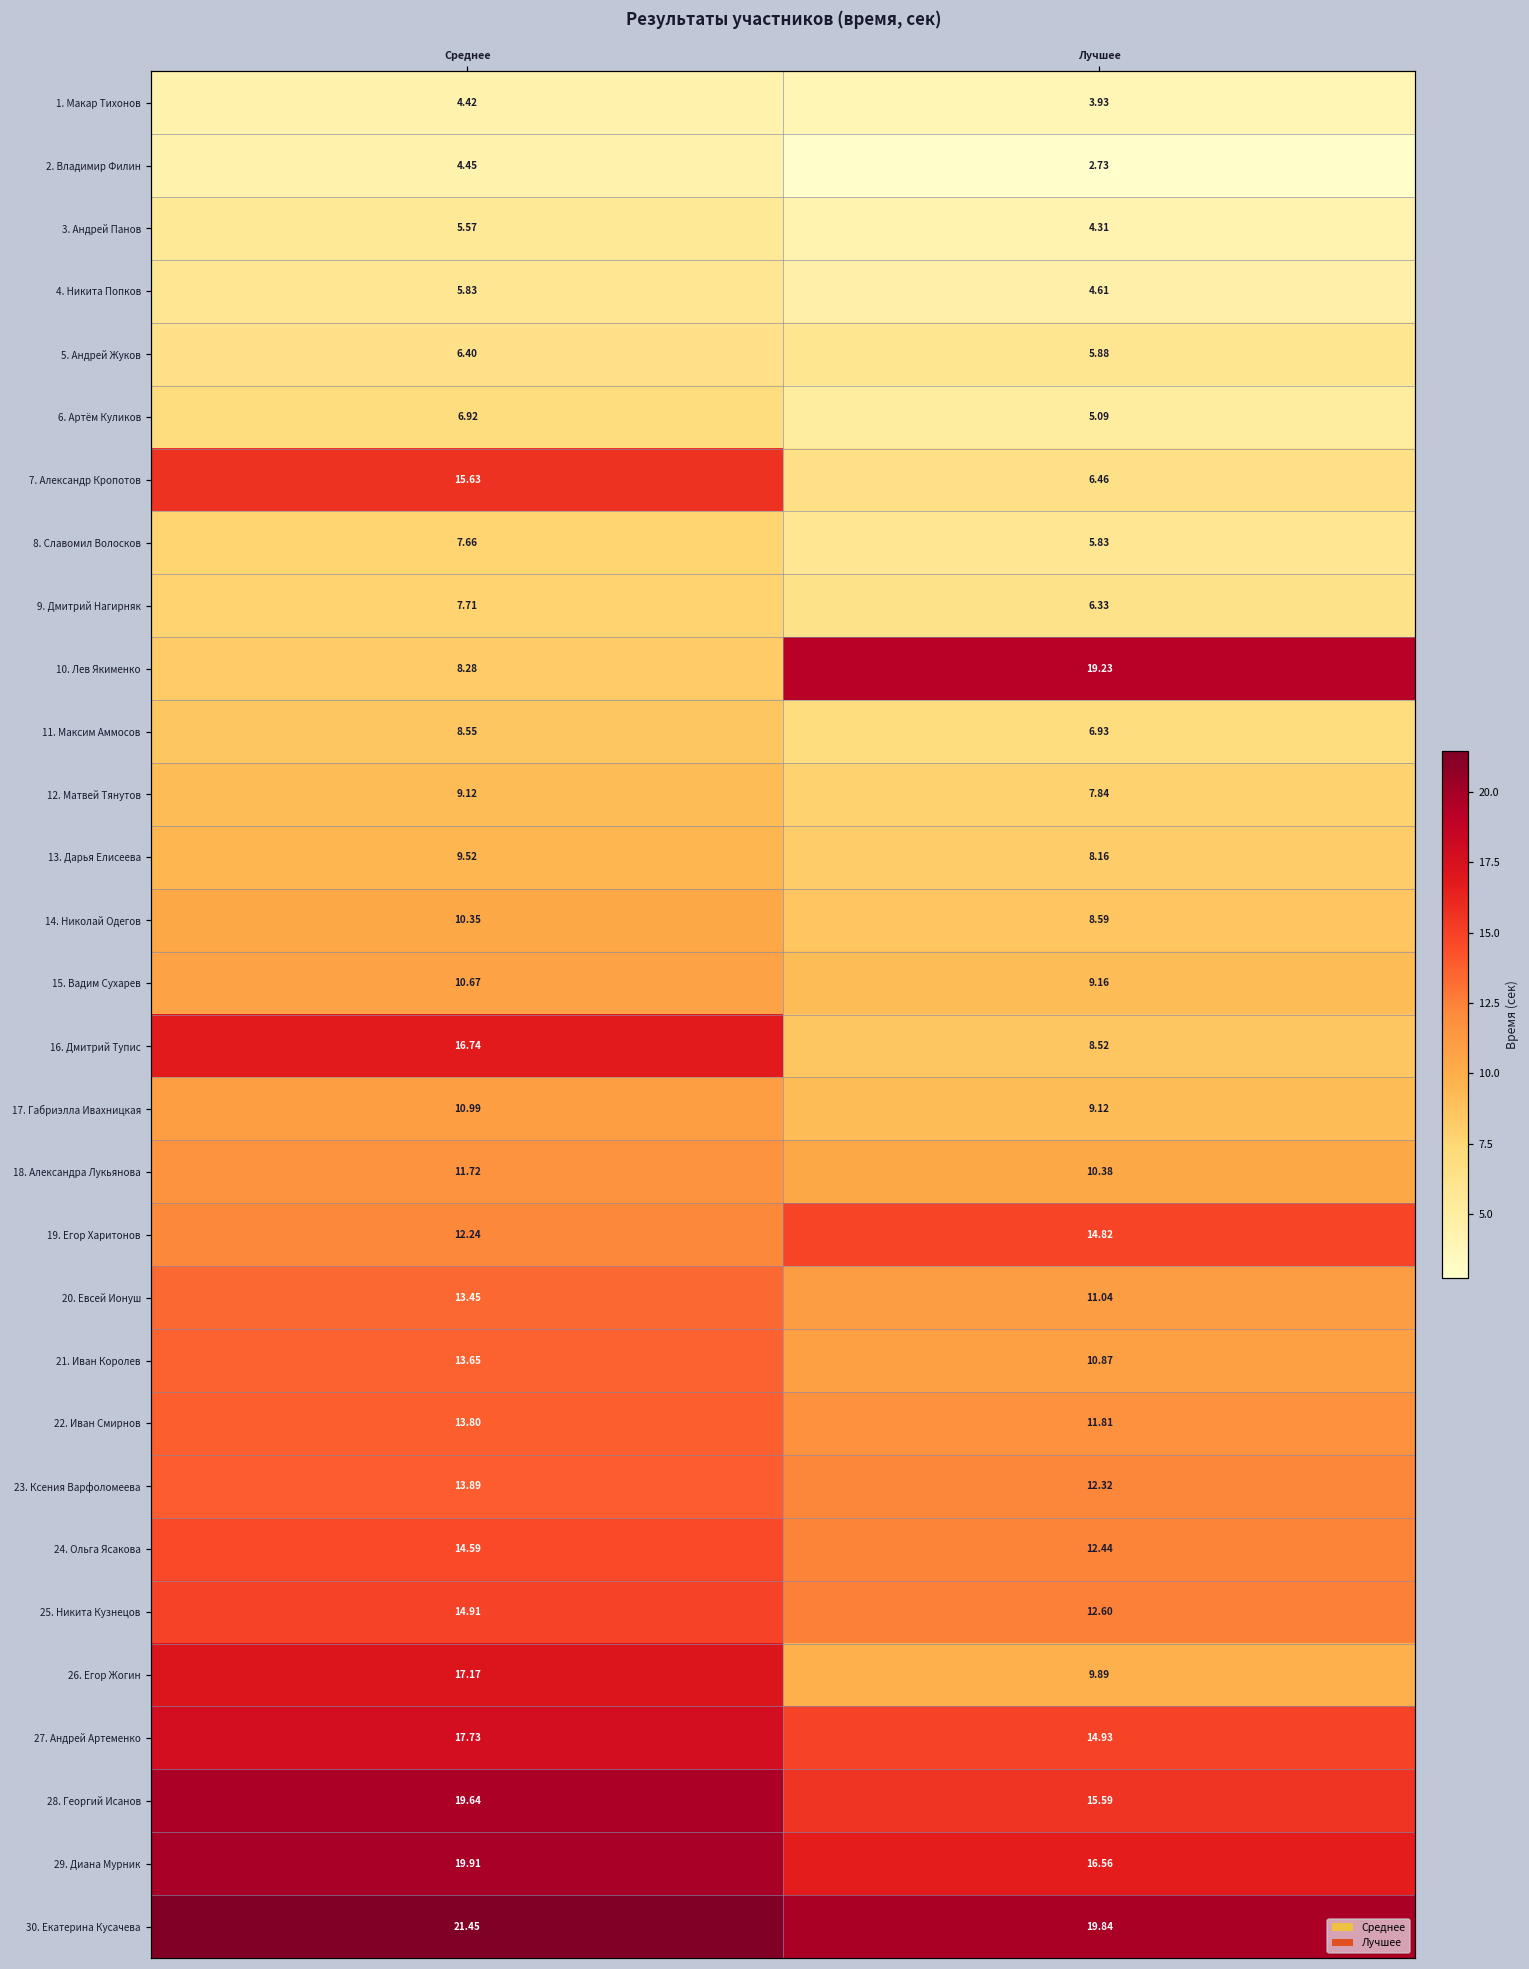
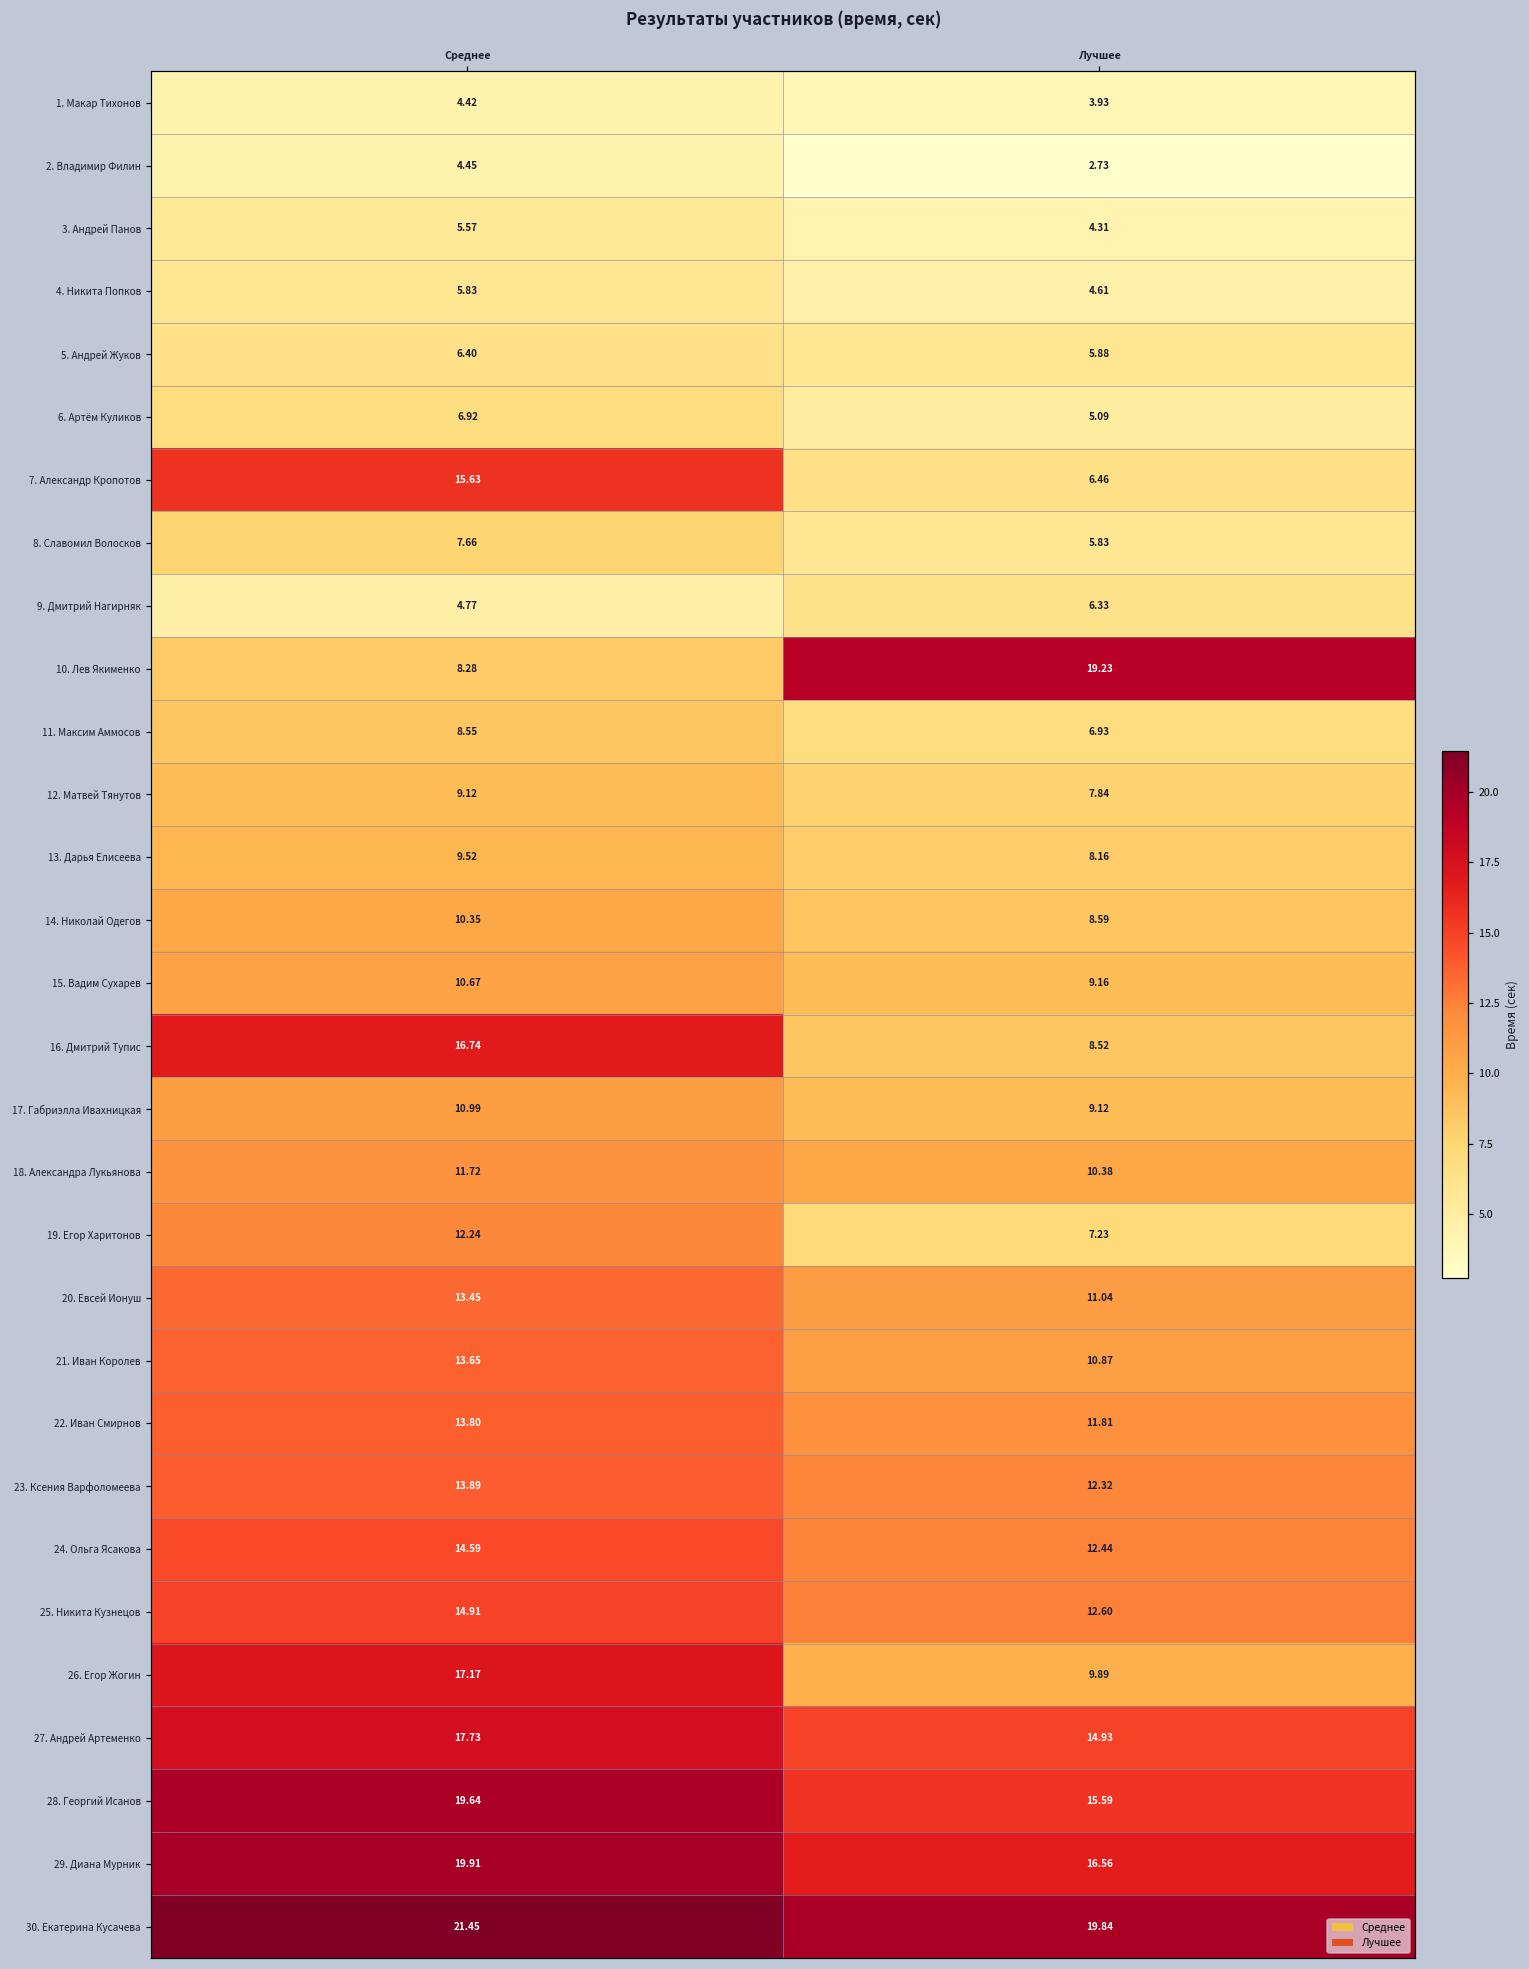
9. Дмитрий Нагирняк, Среднее: 7.71 -> 4.77
19. Егор Харитонов, Лучшее: 14.82 -> 7.23
